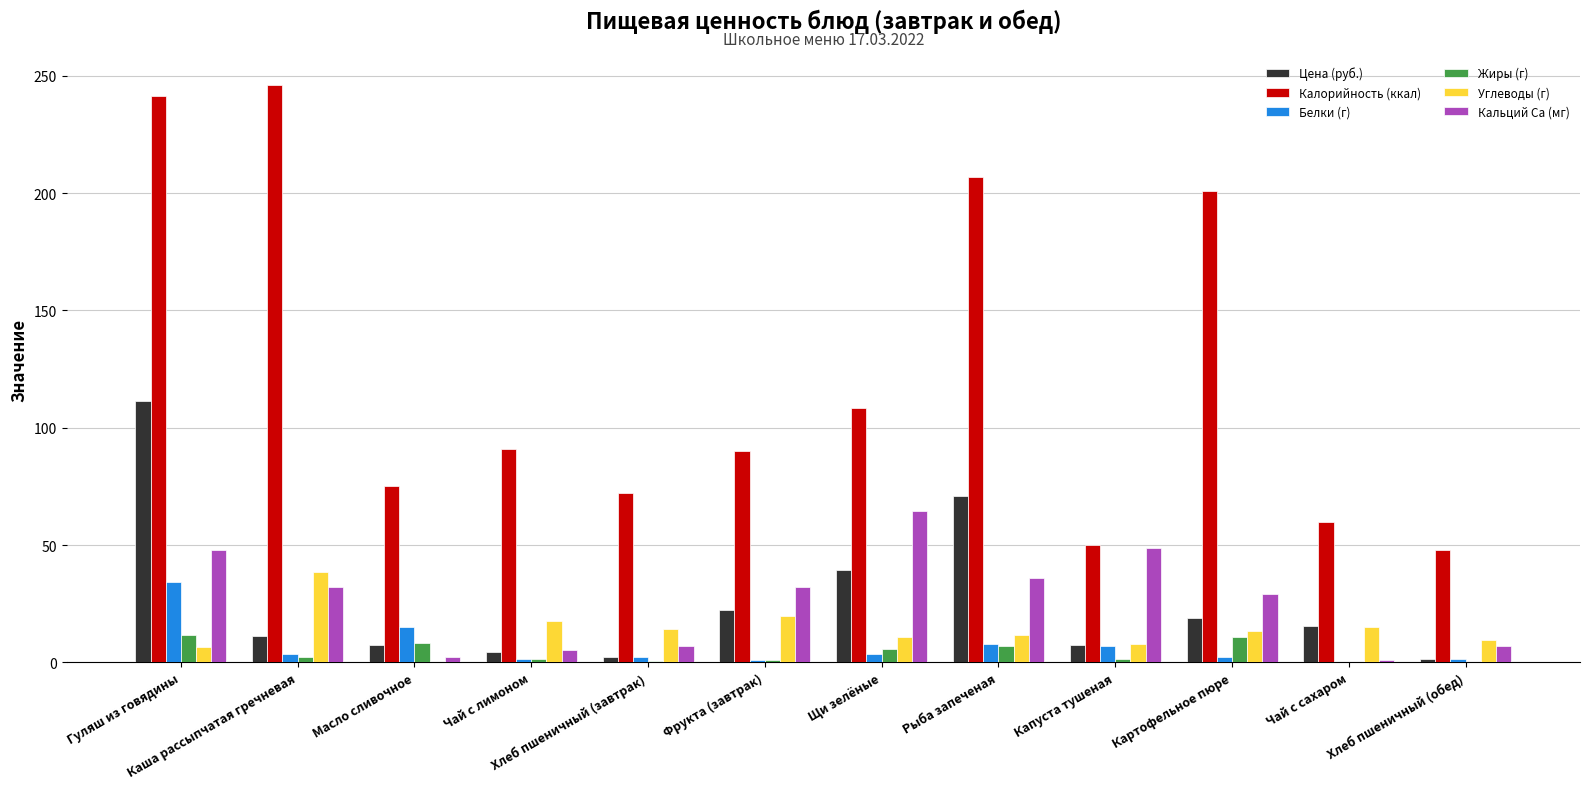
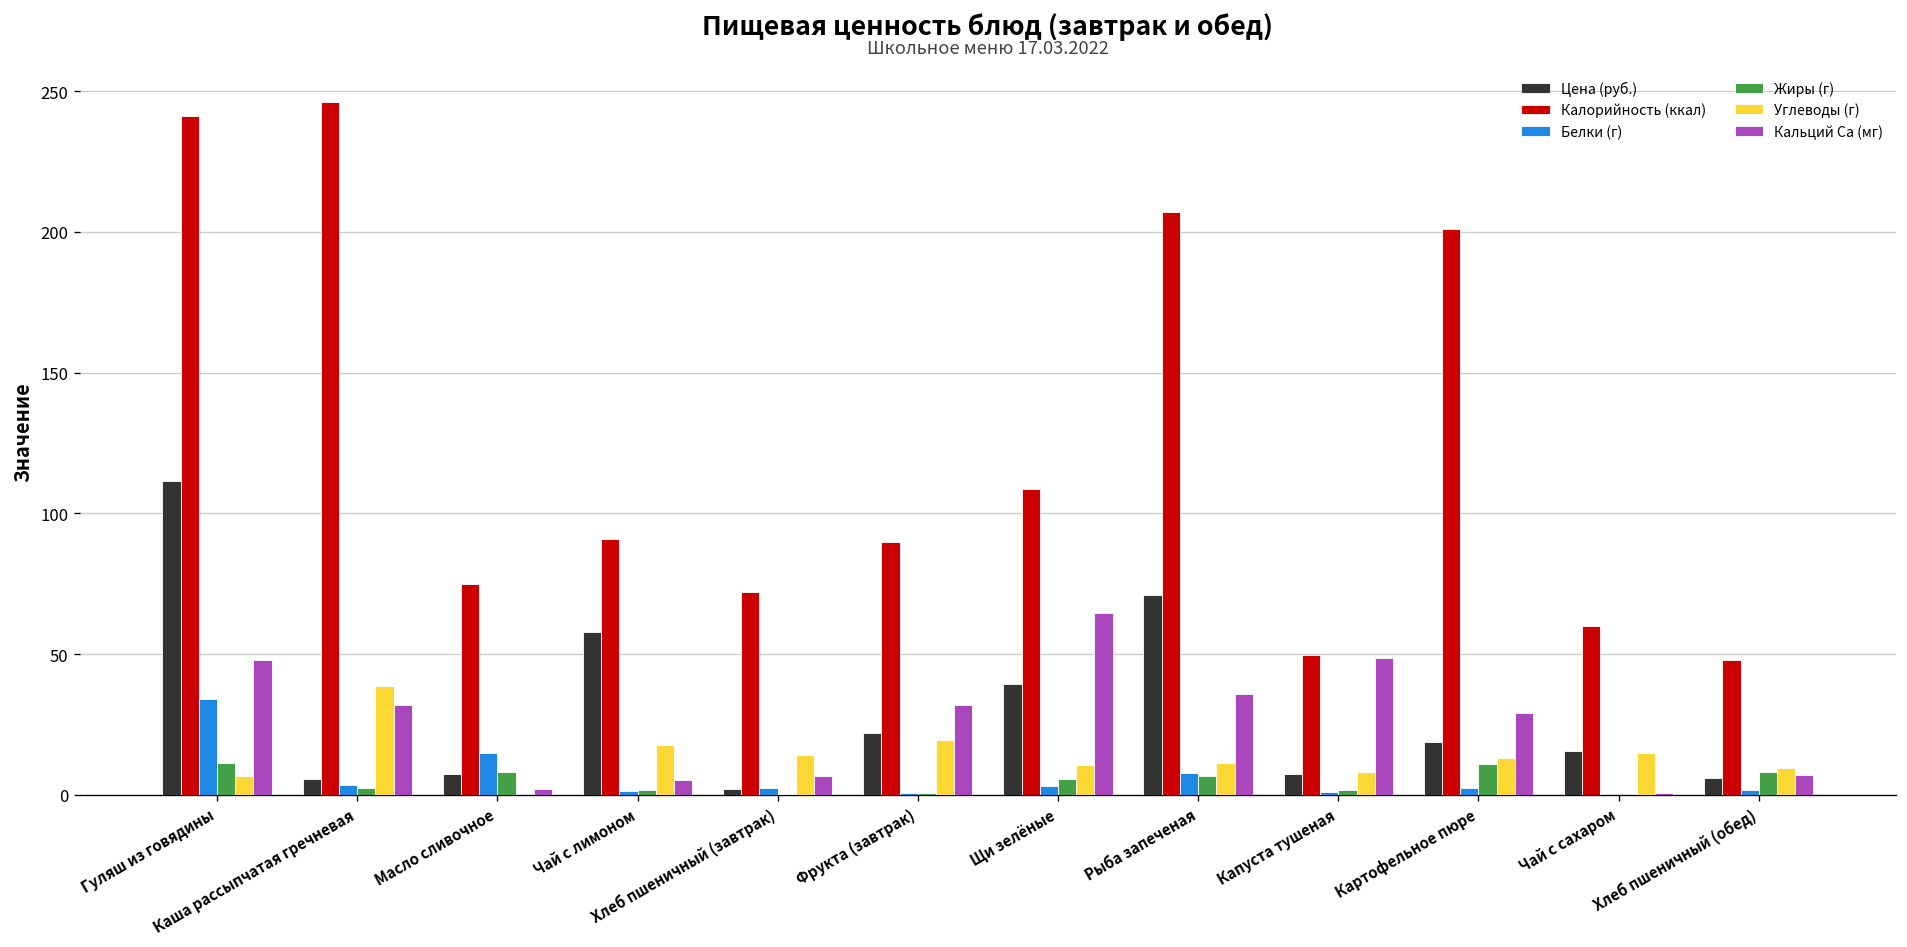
Цена (руб.), Каша рассыпчатая гречневая: 11 -> 6
Цена (руб.), Чай с лимоном: 5 -> 58
Белки (г), Капуста тушеная: 7 -> 1
Цена (руб.), Хлеб пшеничный (обед): 1 -> 6
Жиры (г), Хлеб пшеничный (обед): 0 -> 8
